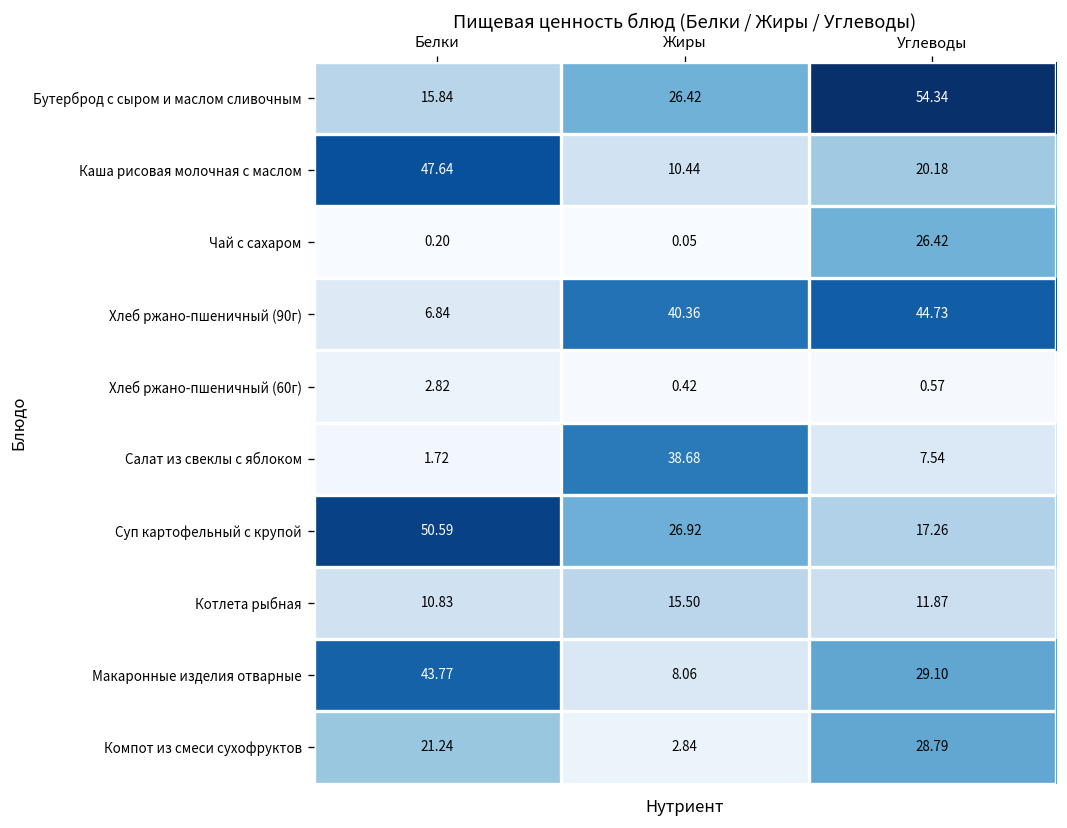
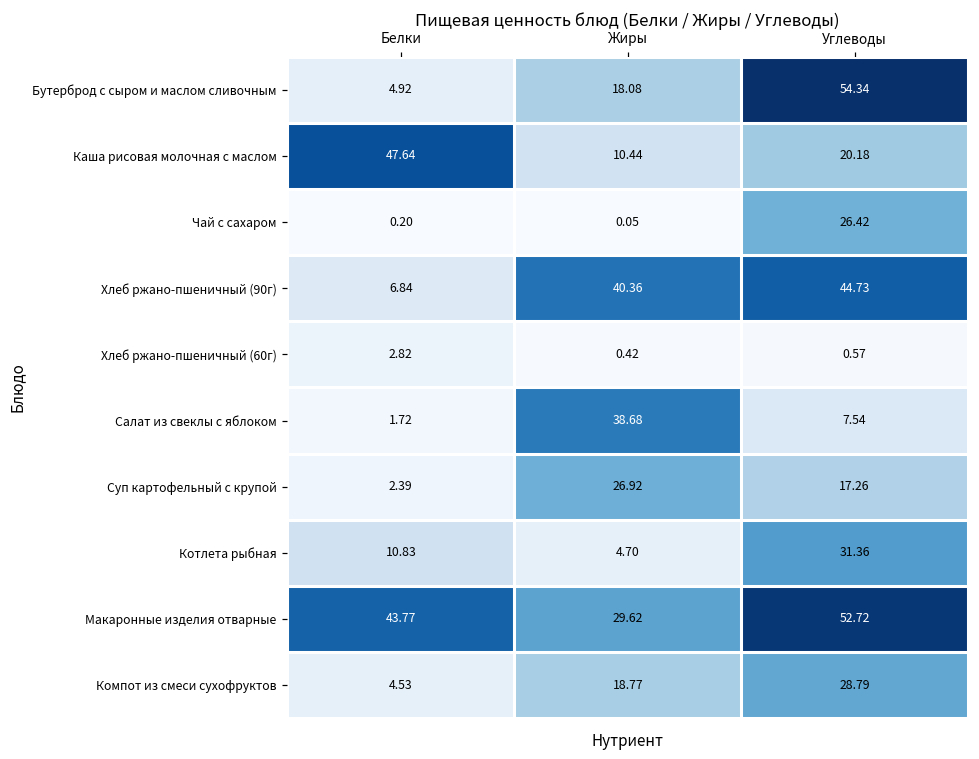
Бутерброд с сыром и маслом сливочным, Белки: 15.84 -> 4.92
Бутерброд с сыром и маслом сливочным, Жиры: 26.42 -> 18.08
Суп картофельный с крупой, Белки: 50.59 -> 2.39
Котлета рыбная, Жиры: 15.50 -> 4.70
Котлета рыбная, Углеводы: 11.87 -> 31.36
Макаронные изделия отварные, Жиры: 8.06 -> 29.62
Макаронные изделия отварные, Углеводы: 29.10 -> 52.72
Компот из смеси сухофруктов, Белки: 21.24 -> 4.53
Компот из смеси сухофруктов, Жиры: 2.84 -> 18.77
